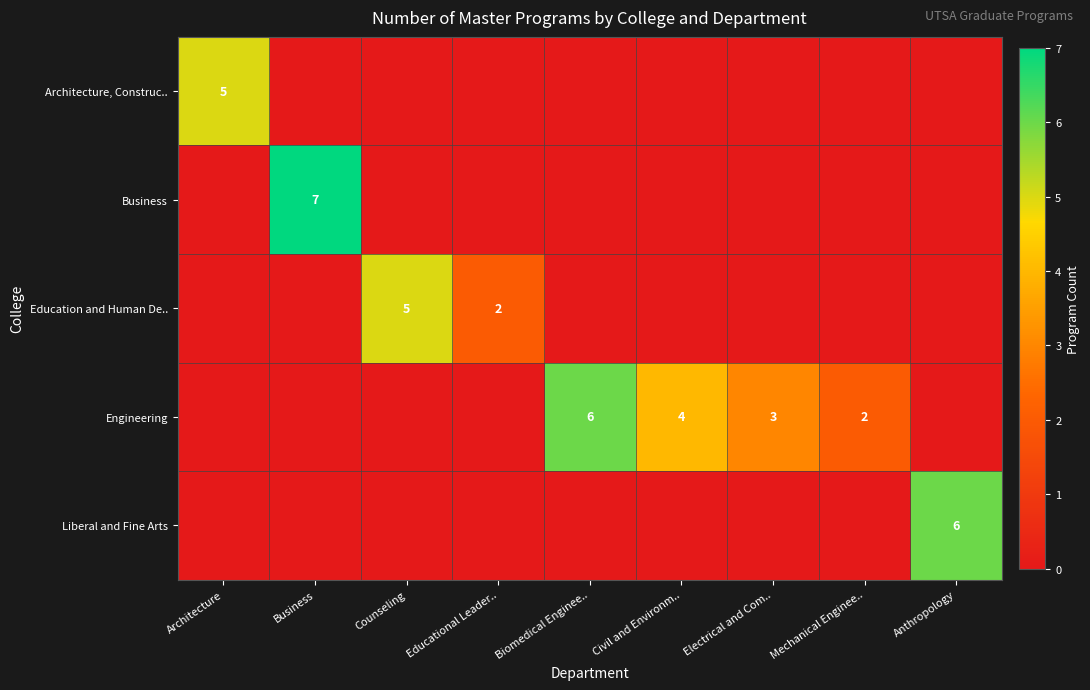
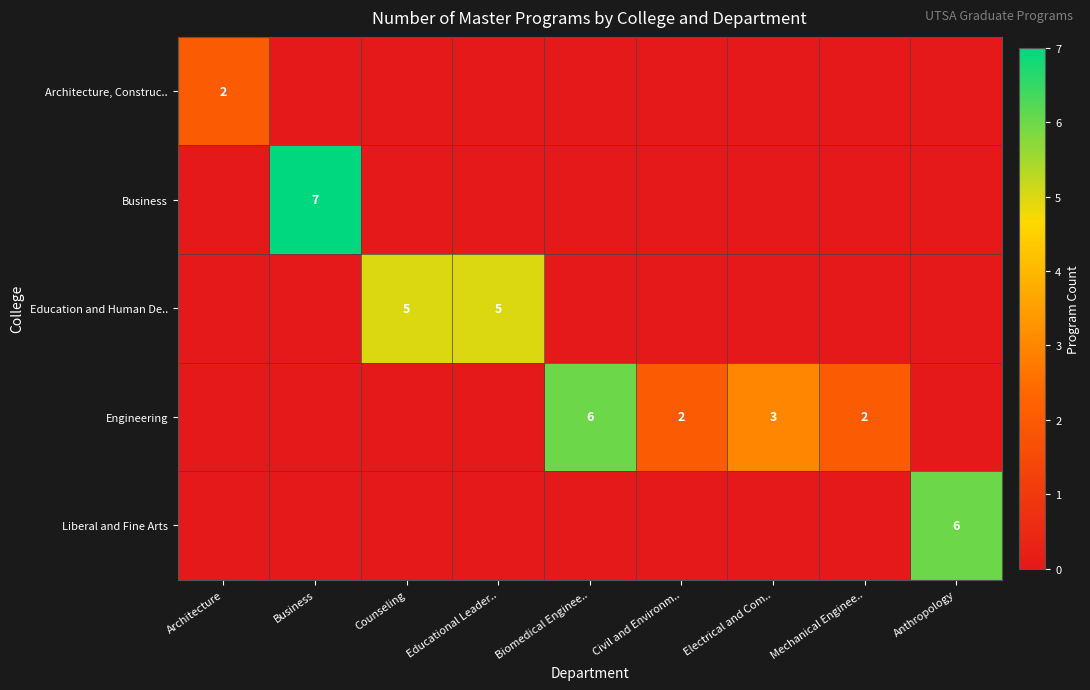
Architecture, Construc.., Architecture: 5 -> 2
Education and Human De.., Educational Leader..: 2 -> 5
Engineering, Civil and Environm..: 4 -> 2
